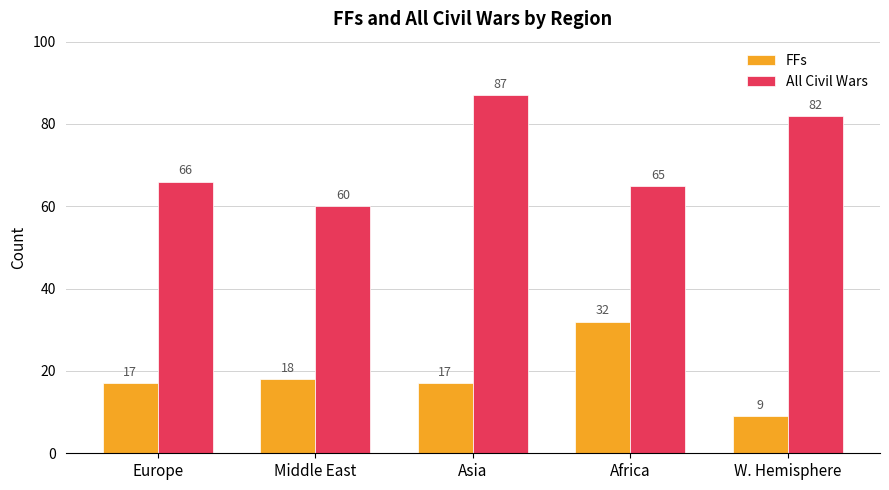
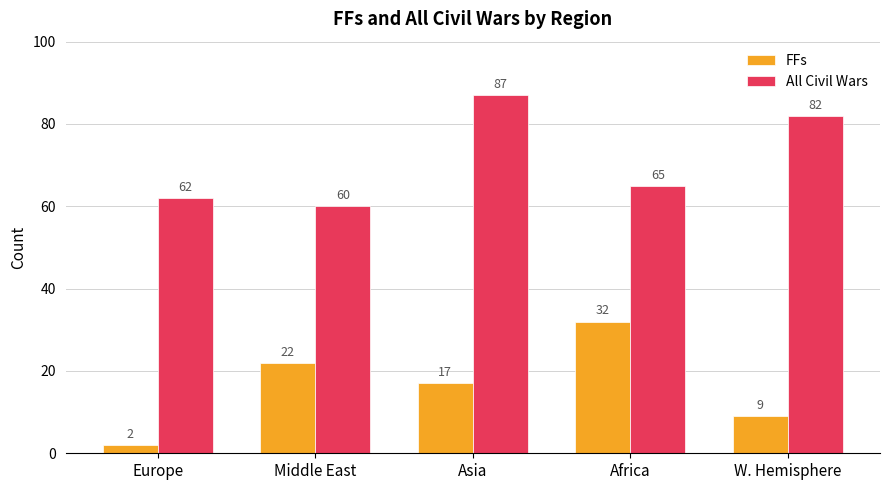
FFs, Europe: 17 -> 2
All Civil Wars, Europe: 66 -> 62
FFs, Middle East: 18 -> 22
